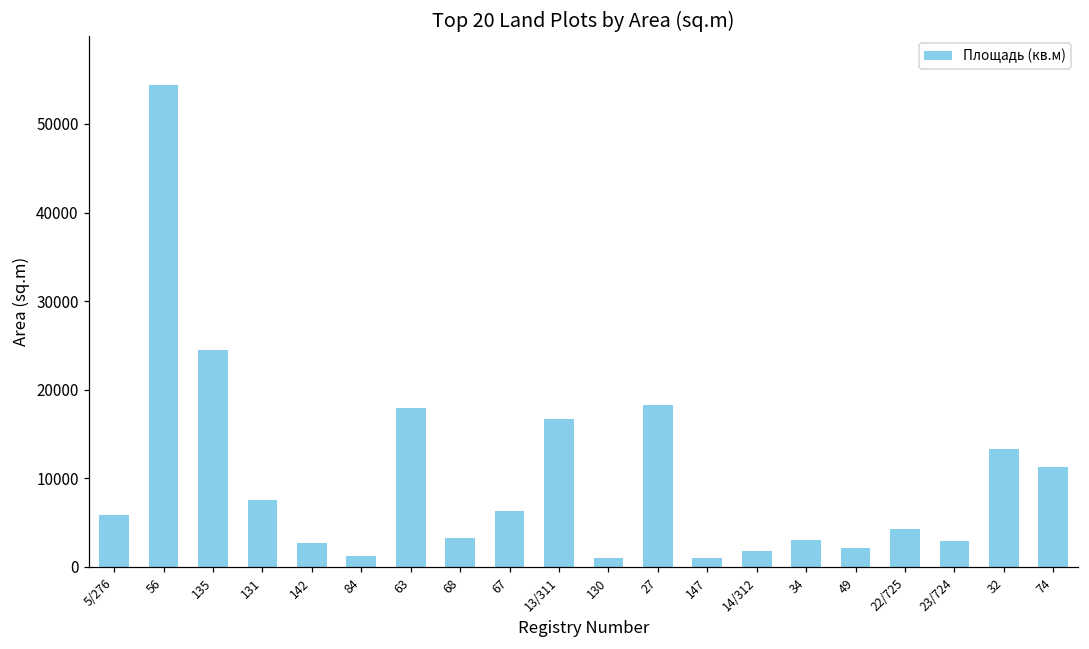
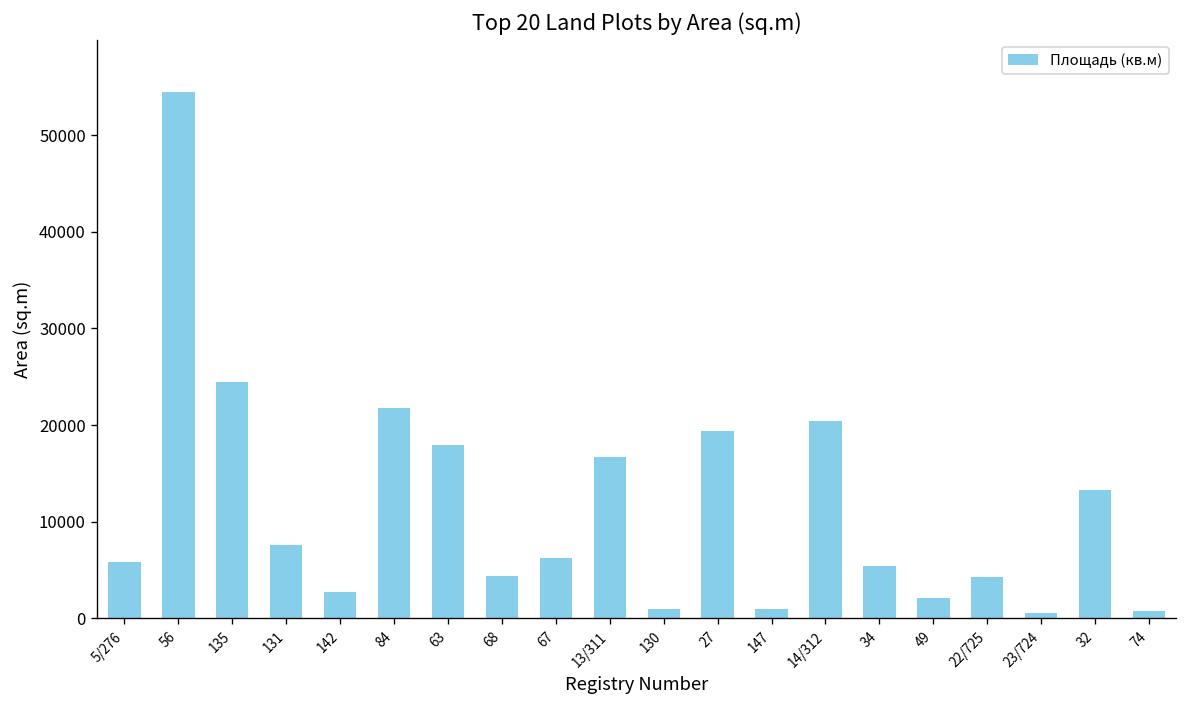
84: 1000 -> 22000
68: 3000 -> 4000
27: 18000 -> 19000
14/312: 2000 -> 20000
34: 3000 -> 5000
23/724: 3000 -> 1000
74: 11000 -> 1000
